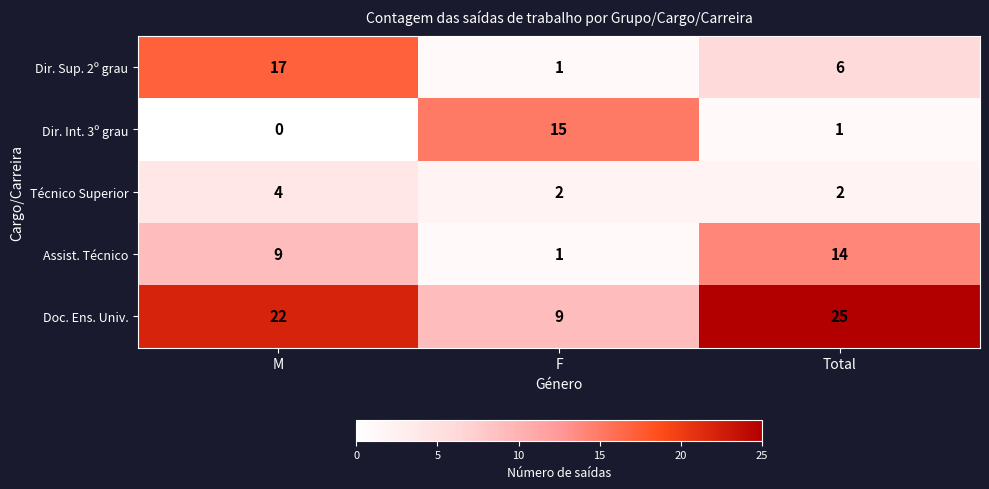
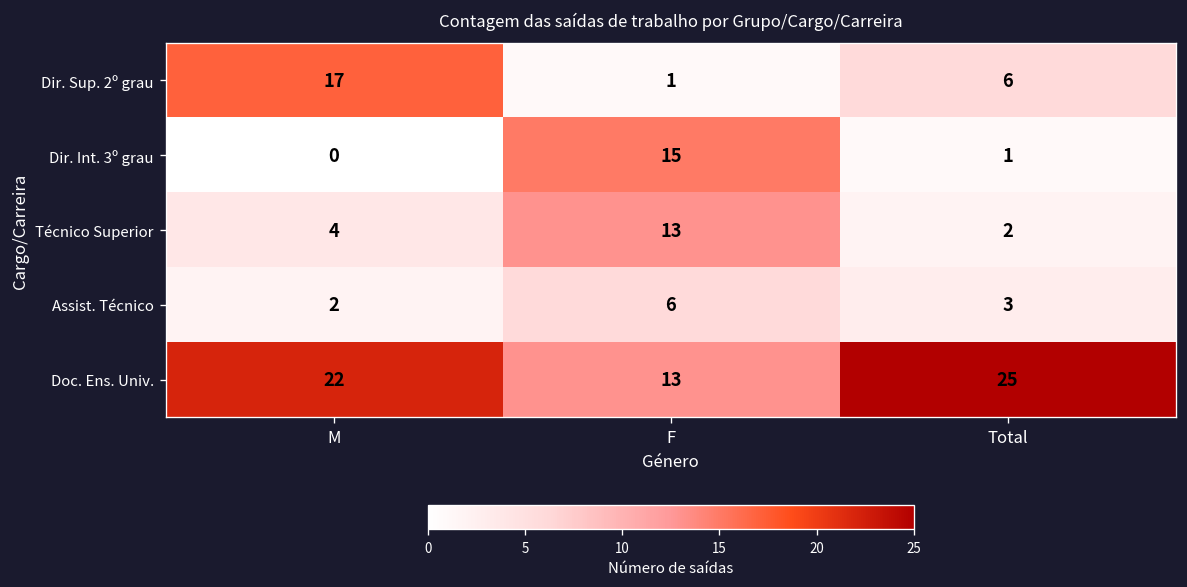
Técnico Superior, F: 2 -> 13
Assist. Técnico, M: 9 -> 2
Assist. Técnico, F: 1 -> 6
Assist. Técnico, Total: 14 -> 3
Doc. Ens. Univ., F: 9 -> 13
